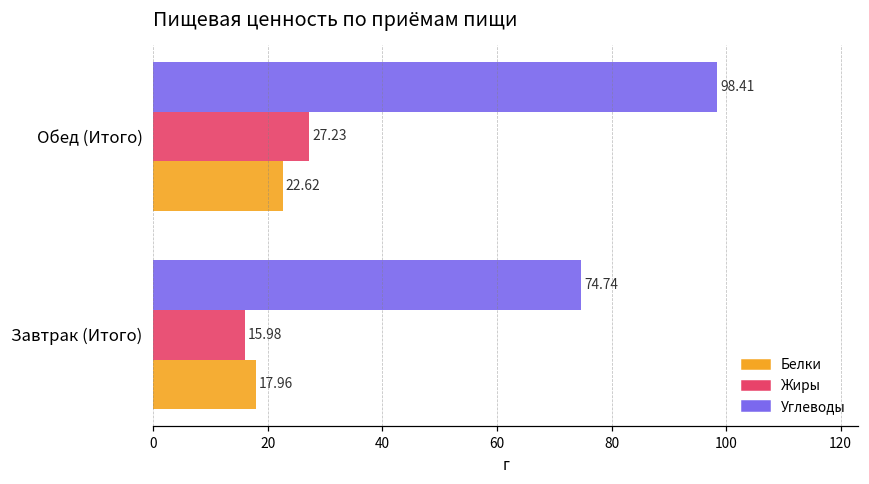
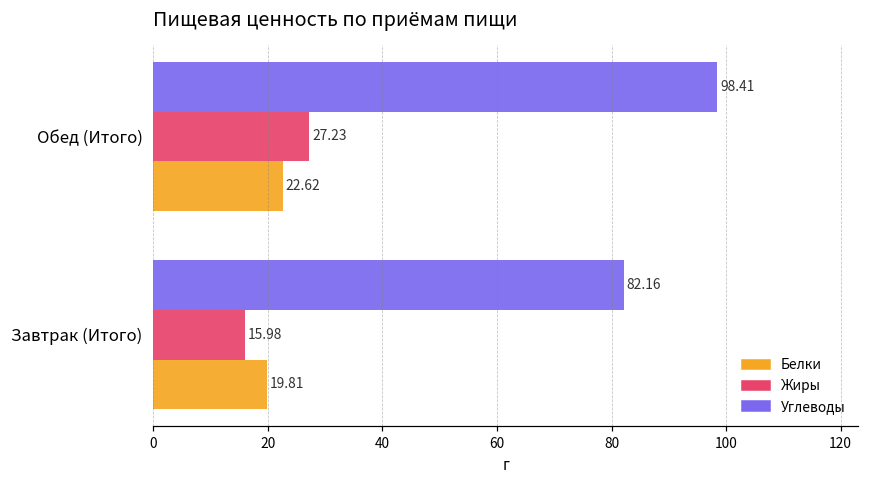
Углеводы, Завтрак (Итого): 74.74 -> 82.16
Белки, Завтрак (Итого): 17.96 -> 19.81
